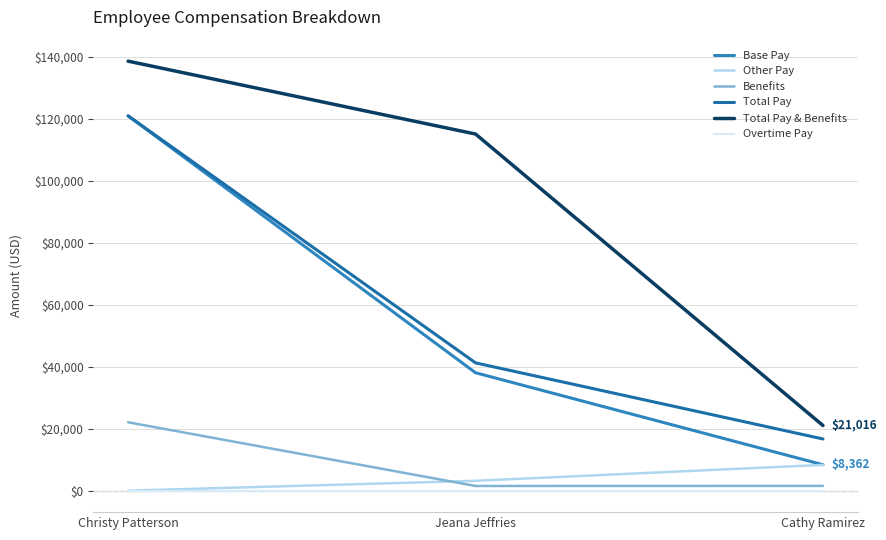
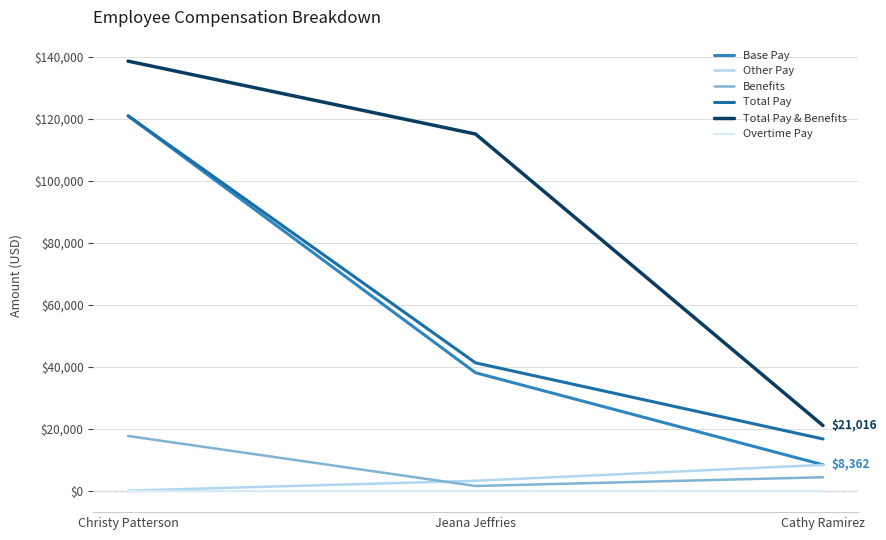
Benefits, Christy Patterson: $22,000 -> $18,000
Benefits, Cathy Ramirez: $2,000 -> $4,000
